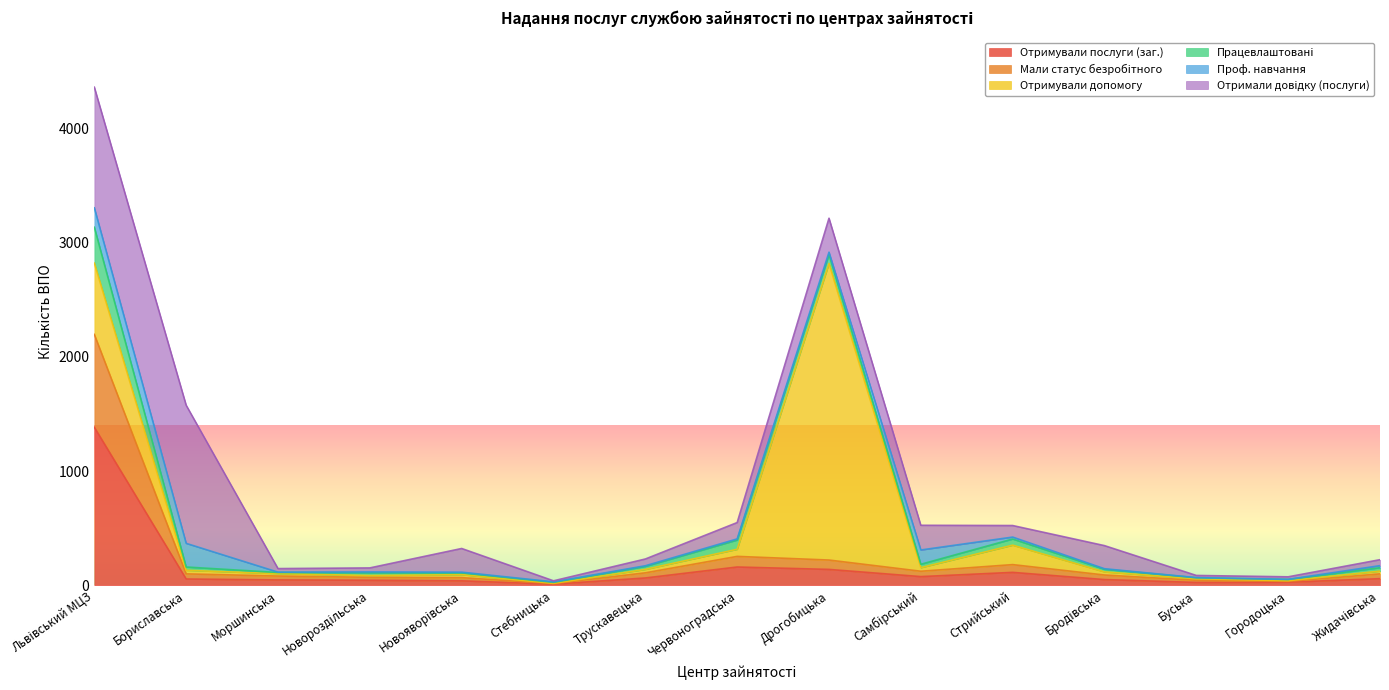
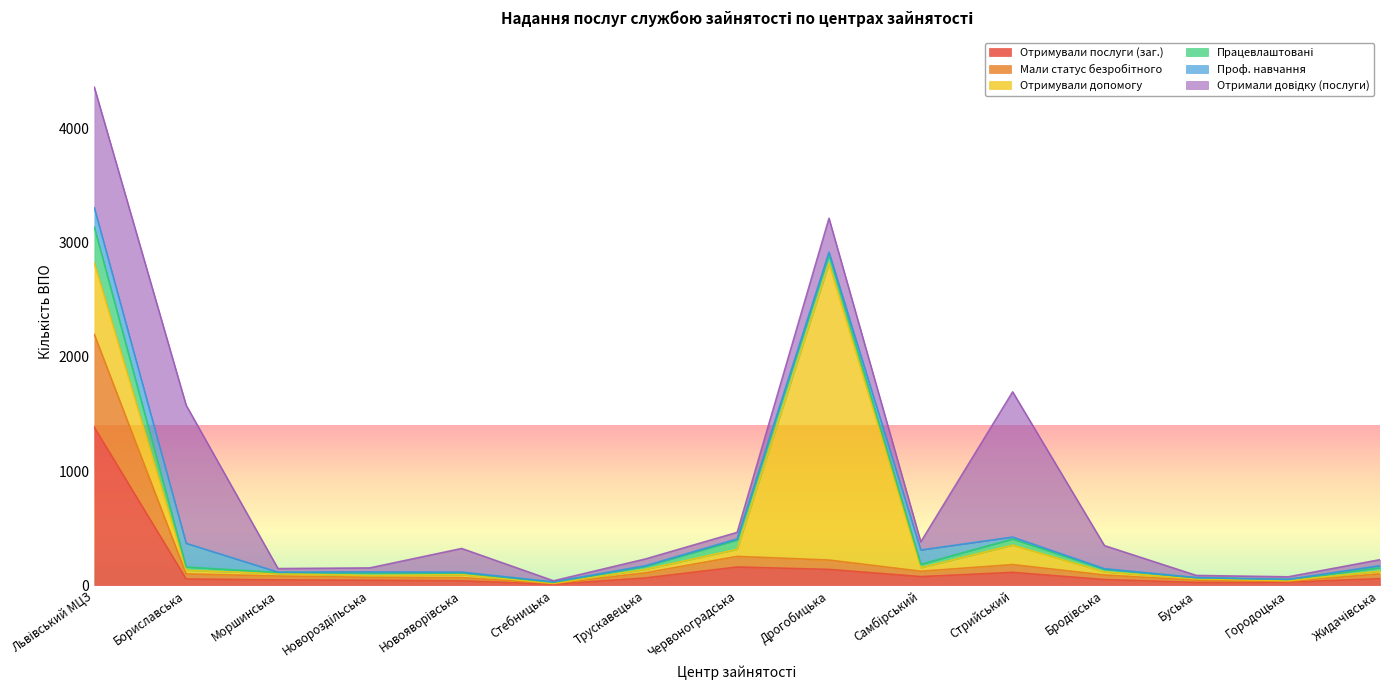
Отримали довідку (послуги), Червоноградська: 140 -> 60
Отримали довідку (послуги), Самбірський: 220 -> 70
Отримали довідку (послуги), Стрийський: 100 -> 1270
